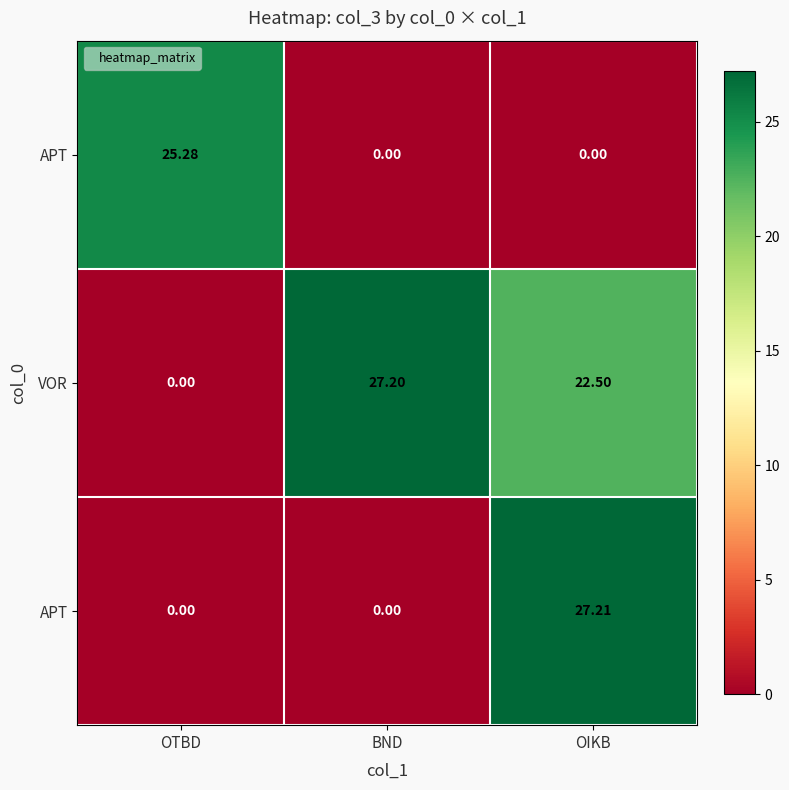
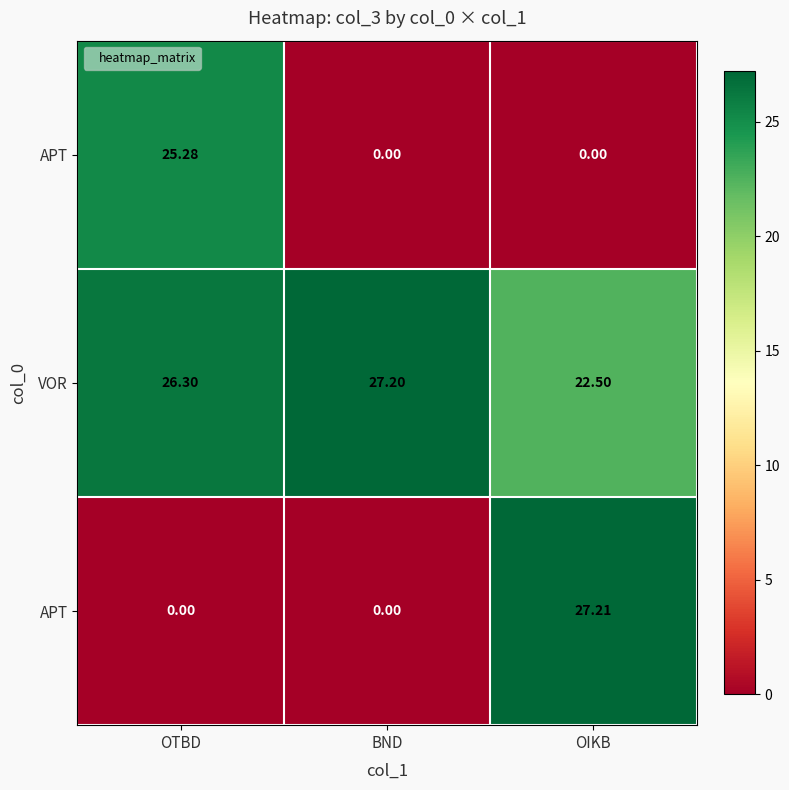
VOR, OTBD: 0.00 -> 26.30
